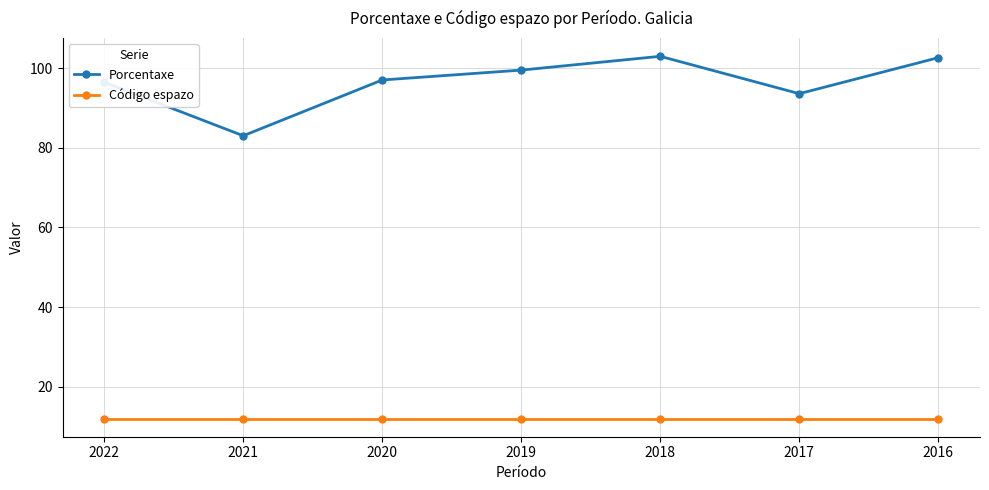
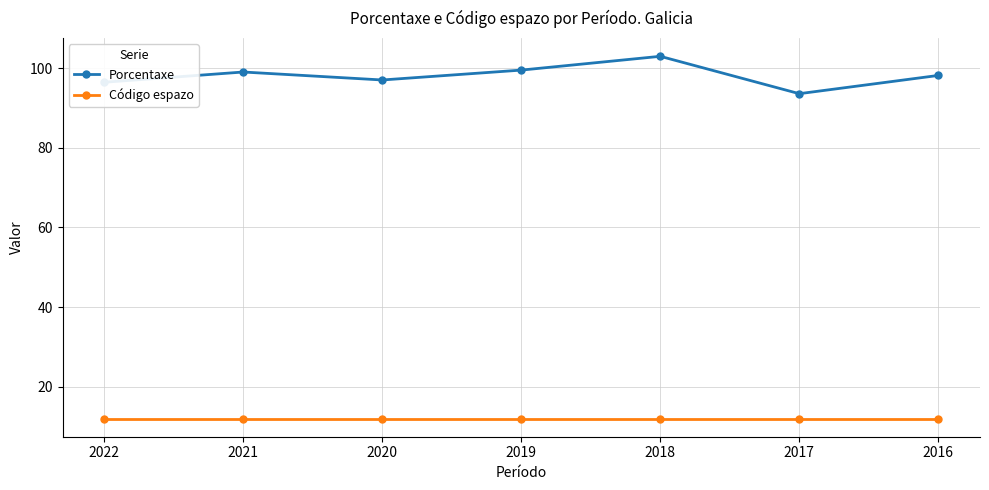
Porcentaxe, 2021: 83 -> 99
Porcentaxe, 2016: 103 -> 98
